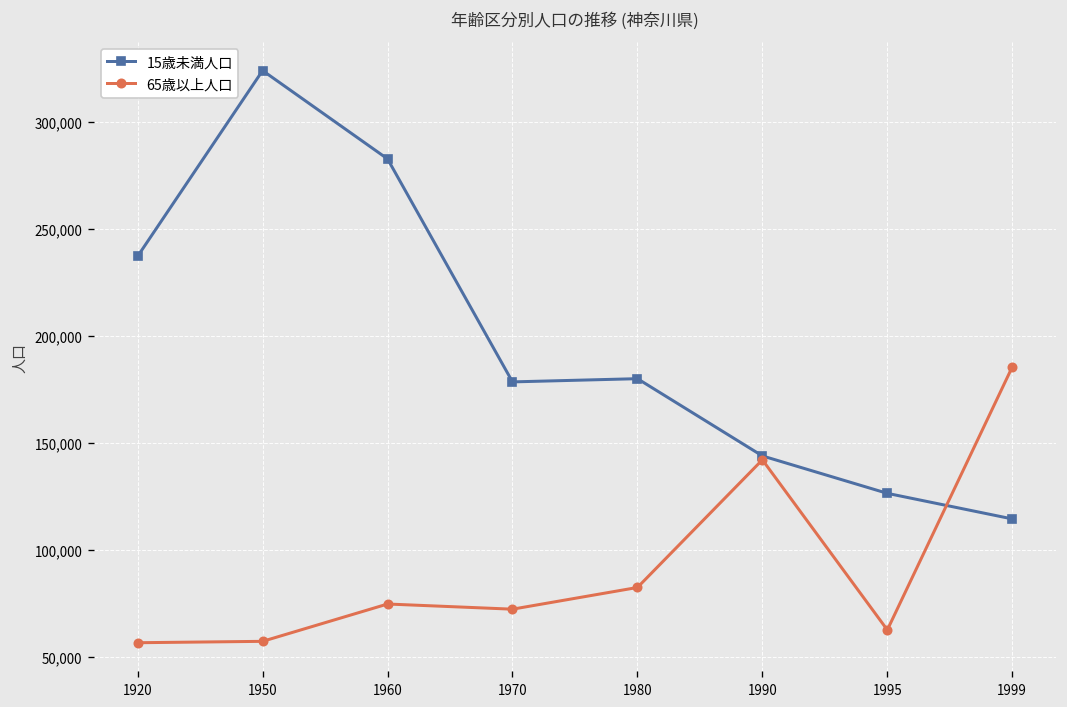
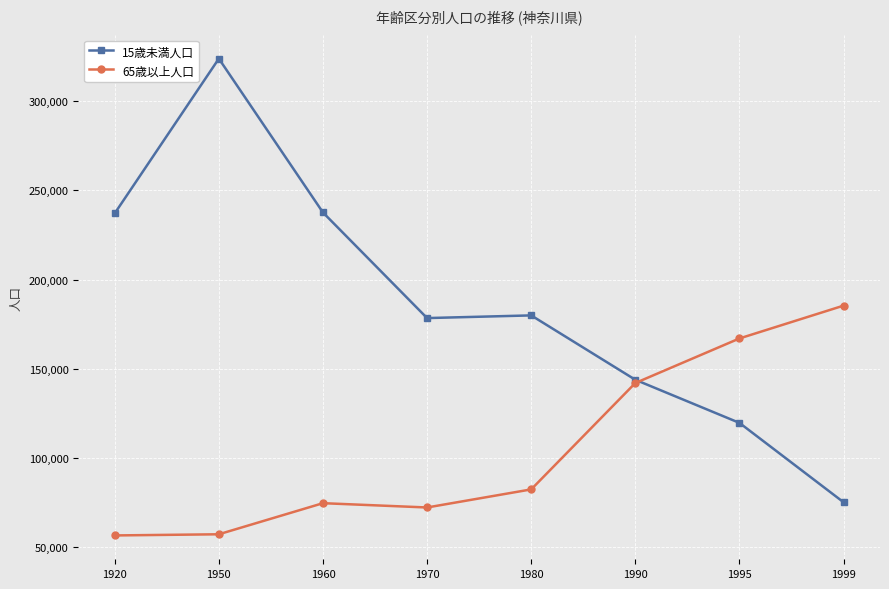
15歳未満人口, 1960: 283,000 -> 238,000
15歳未満人口, 1995: 126,000 -> 120,000
65歳以上人口, 1995: 63,000 -> 167,000
15歳未満人口, 1999: 114,000 -> 75,000
